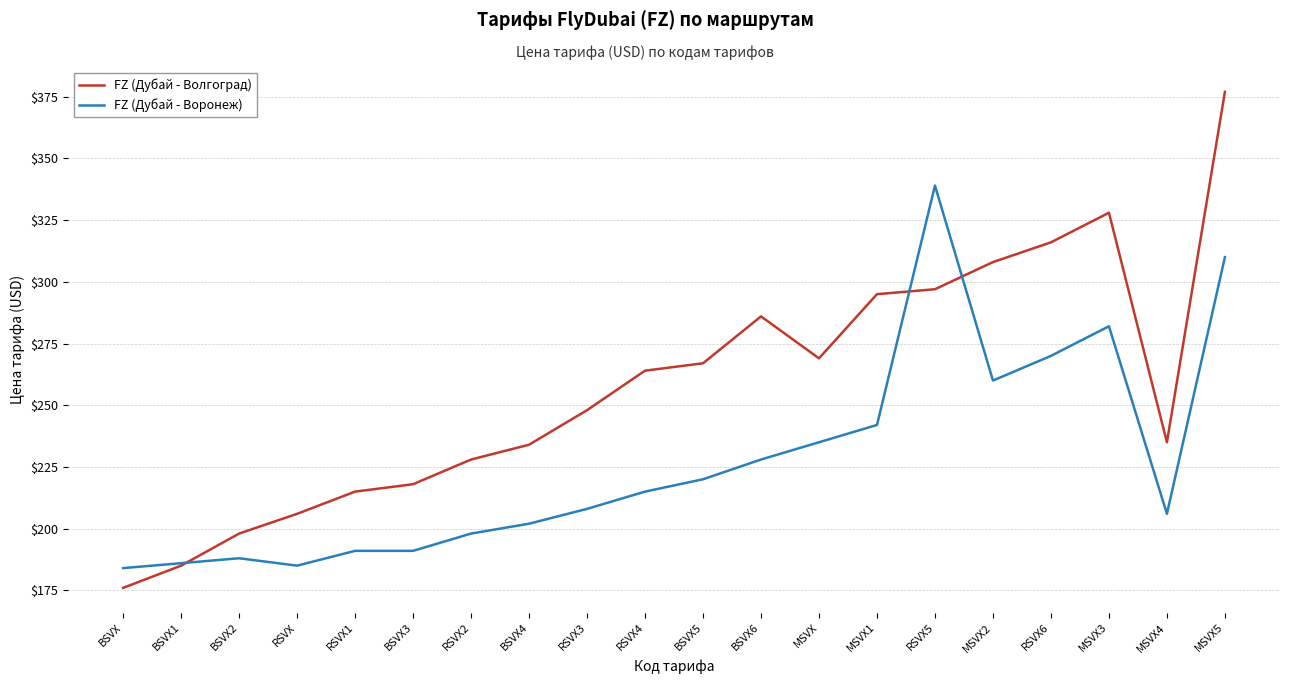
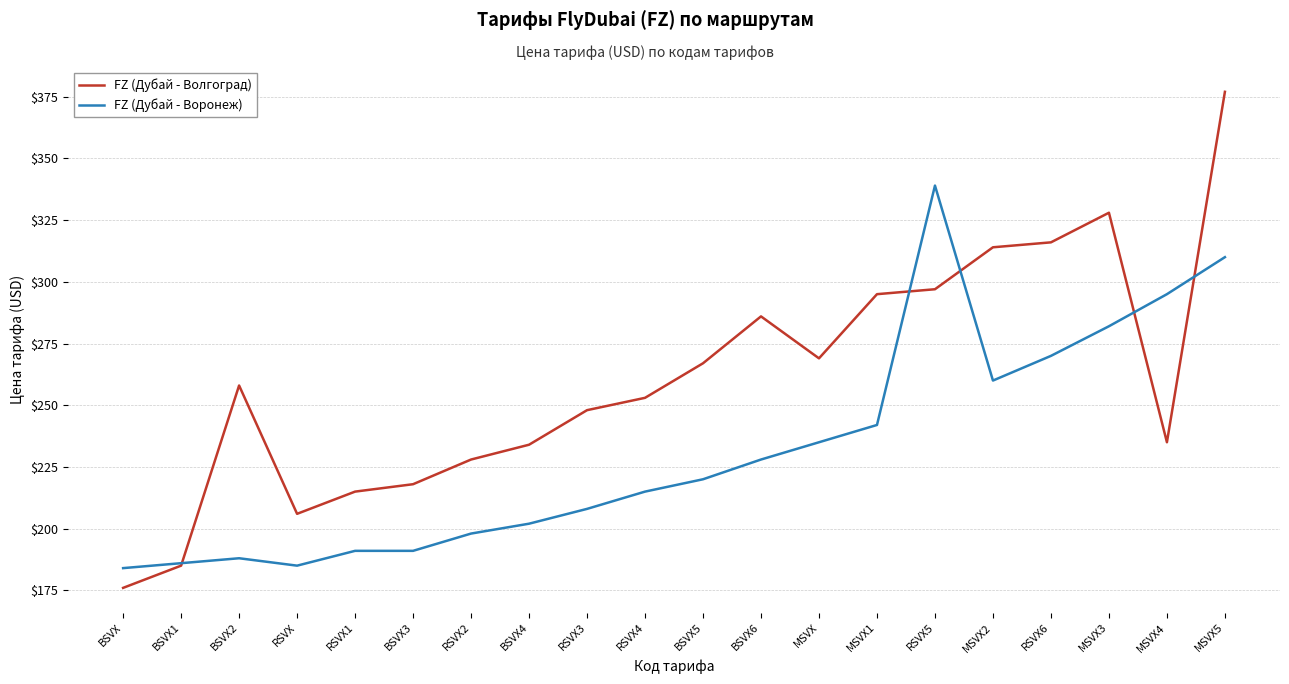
FZ (Дубай - Волгоград), BSVX2: $198 -> $258
FZ (Дубай - Волгоград), RSVX4: $264 -> $253
FZ (Дубай - Волгоград), MSVX2: $308 -> $314
FZ (Дубай - Воронеж), MSVX4: $206 -> $295
